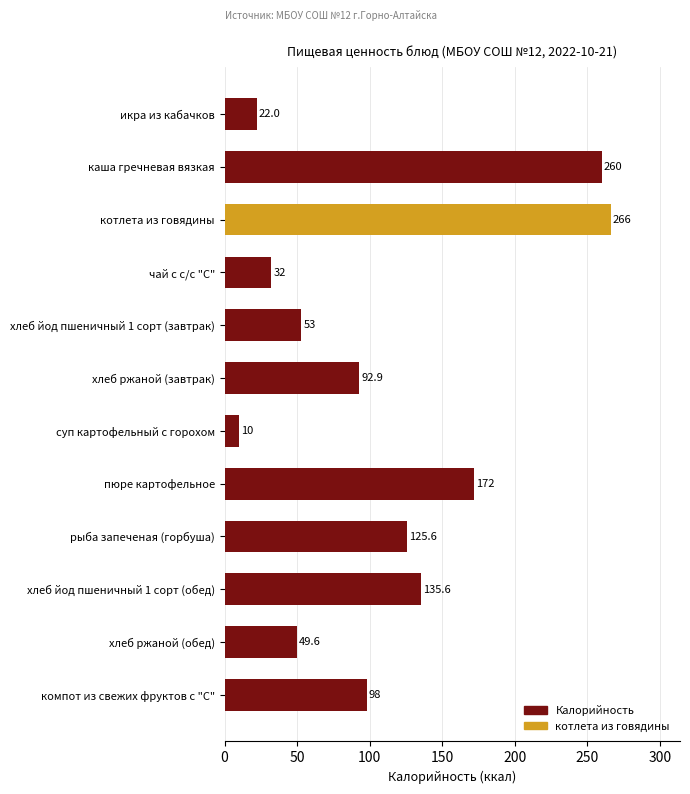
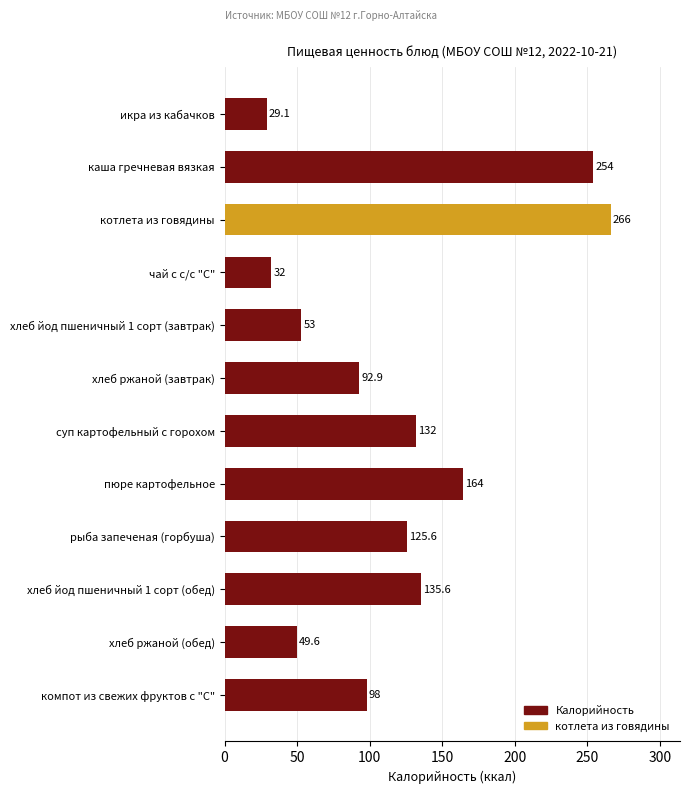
икра из кабачков: 22.0 -> 29.1
каша гречневая вязкая: 260 -> 254
суп картофельный с горохом: 10 -> 132
пюре картофельное: 172 -> 164
